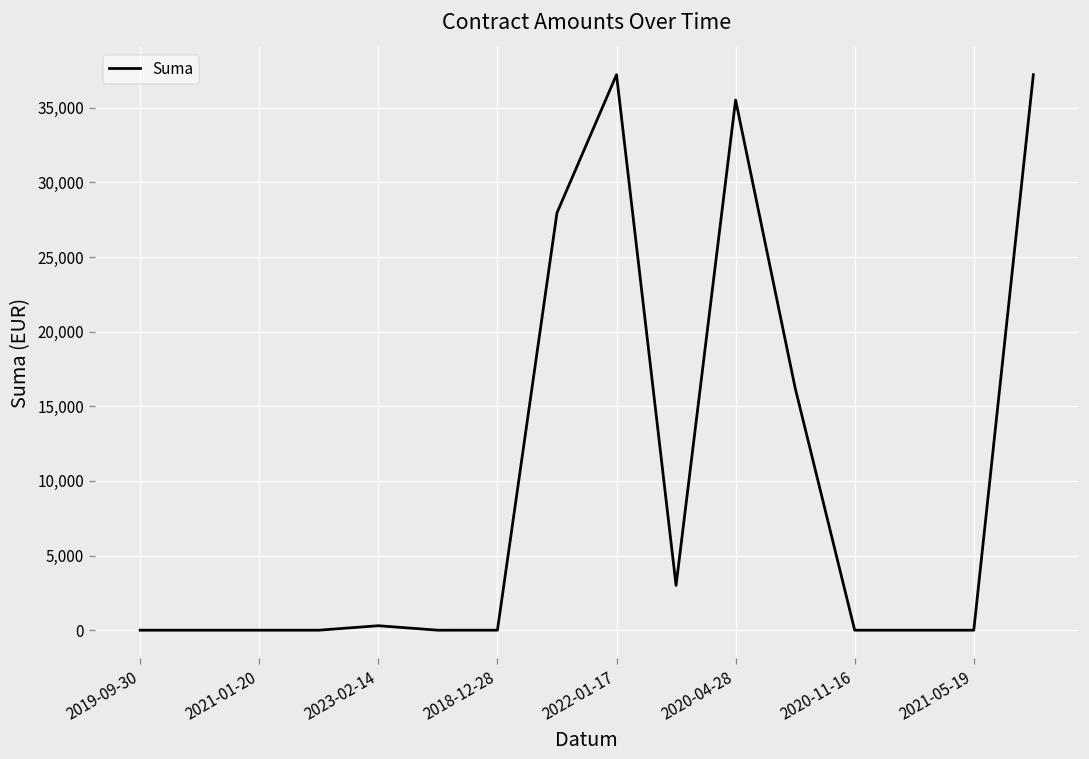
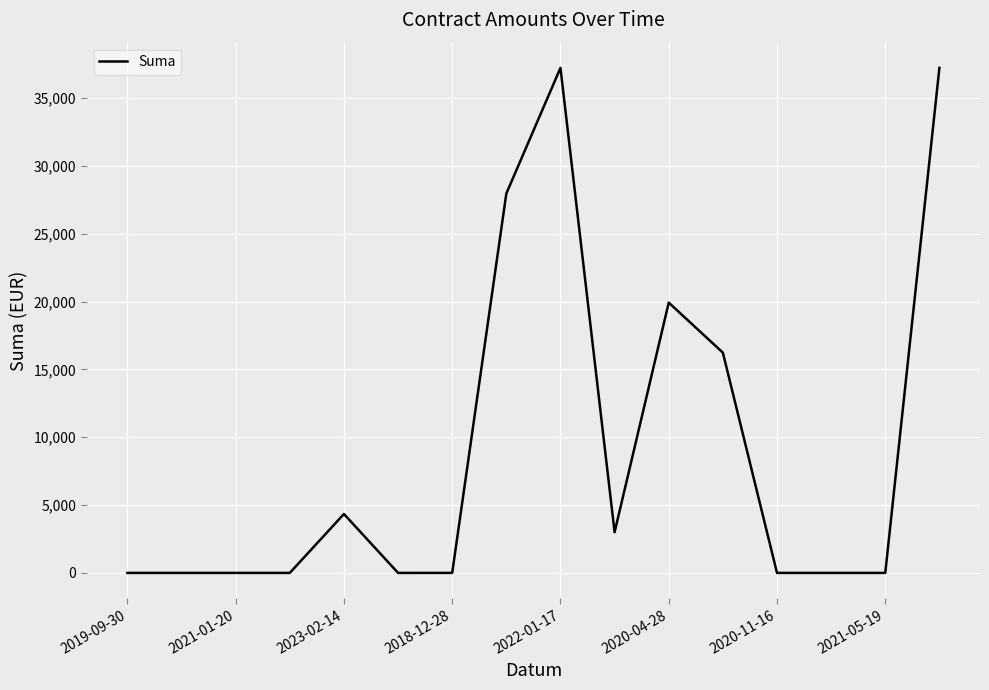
2023-02-14: 300 -> 4,300
2020-04-28: 35,500 -> 19,900
